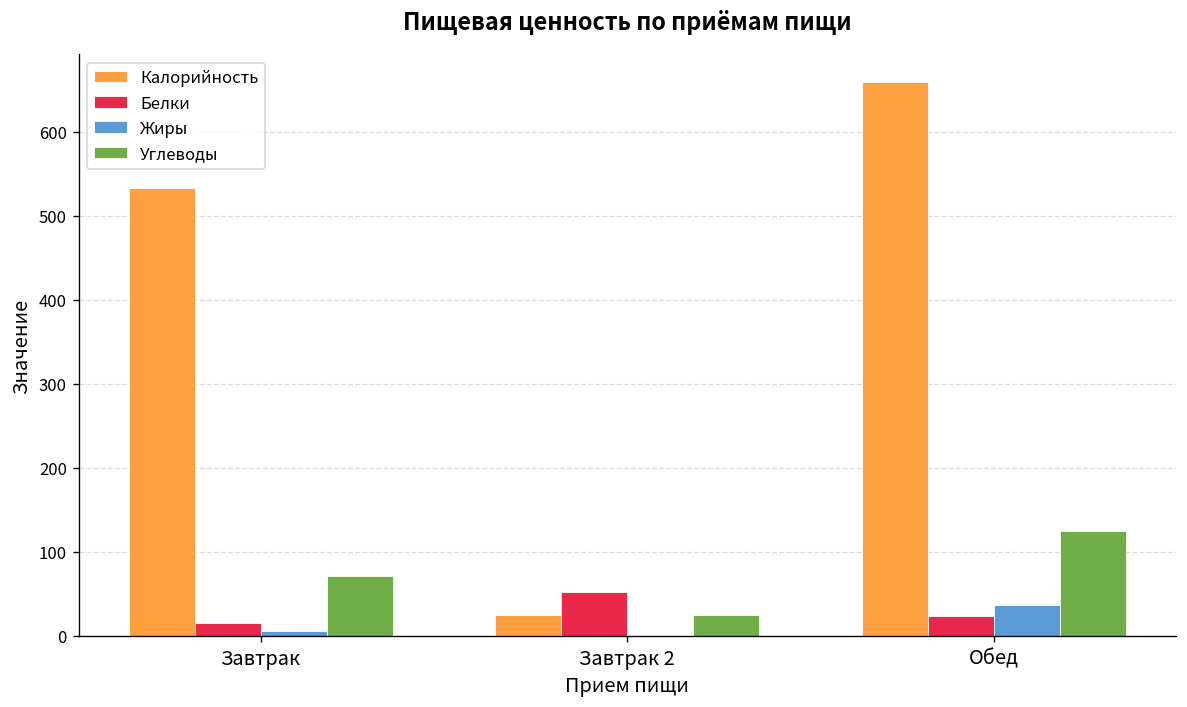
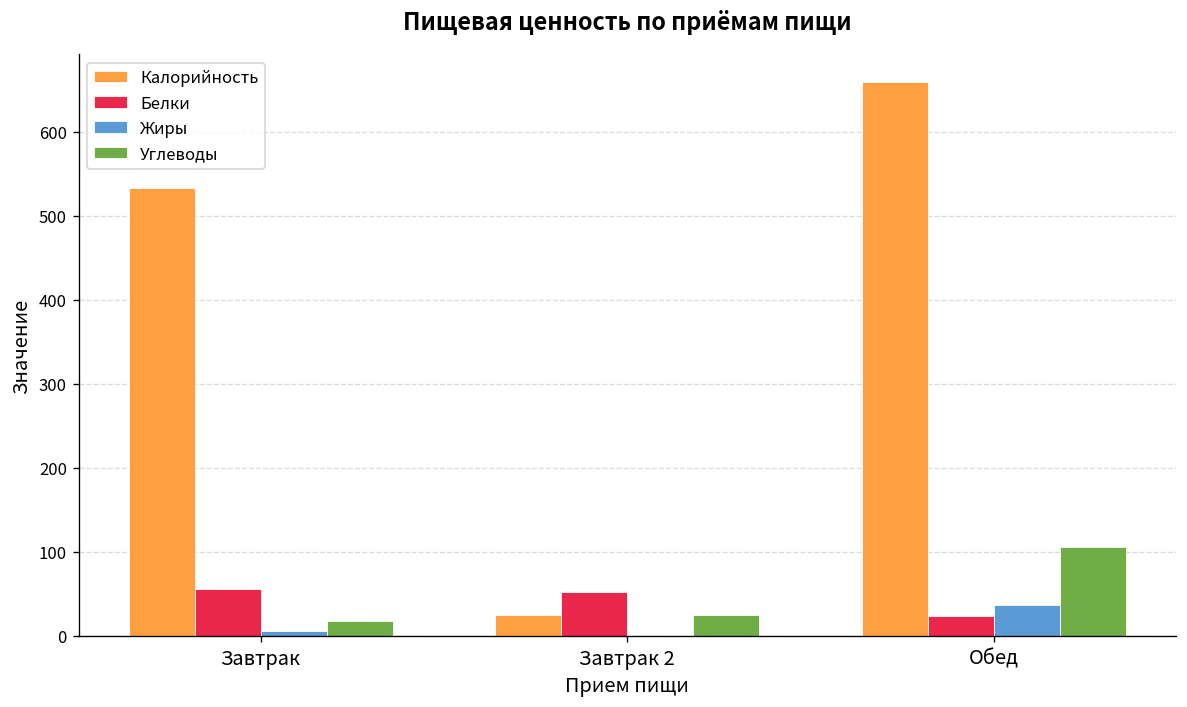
Белки, Завтрак: 20 -> 60
Углеводы, Завтрак: 70 -> 20
Углеводы, Обед: 120 -> 110
